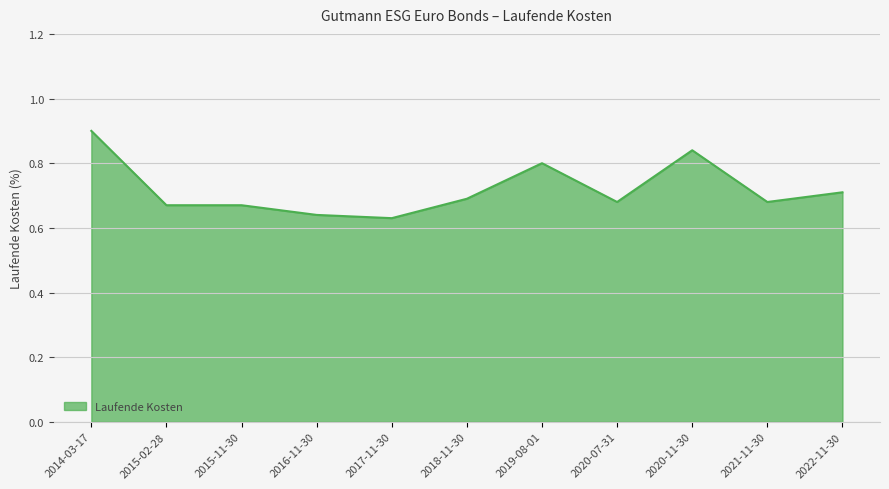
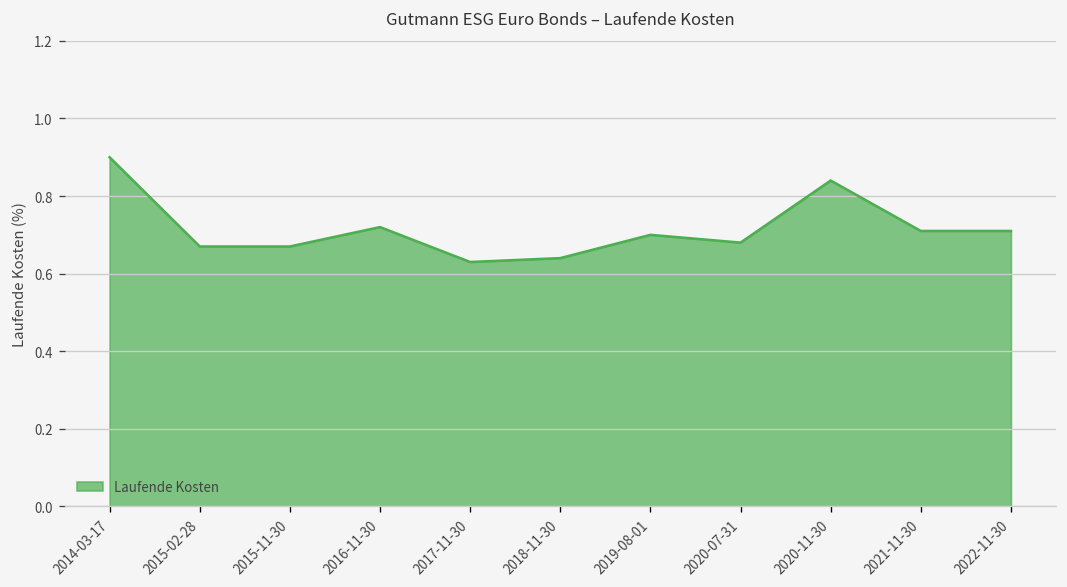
2016-11-30: 0.64 -> 0.72
2018-11-30: 0.69 -> 0.64
2019-08-01: 0.8 -> 0.7
2021-11-30: 0.68 -> 0.71
